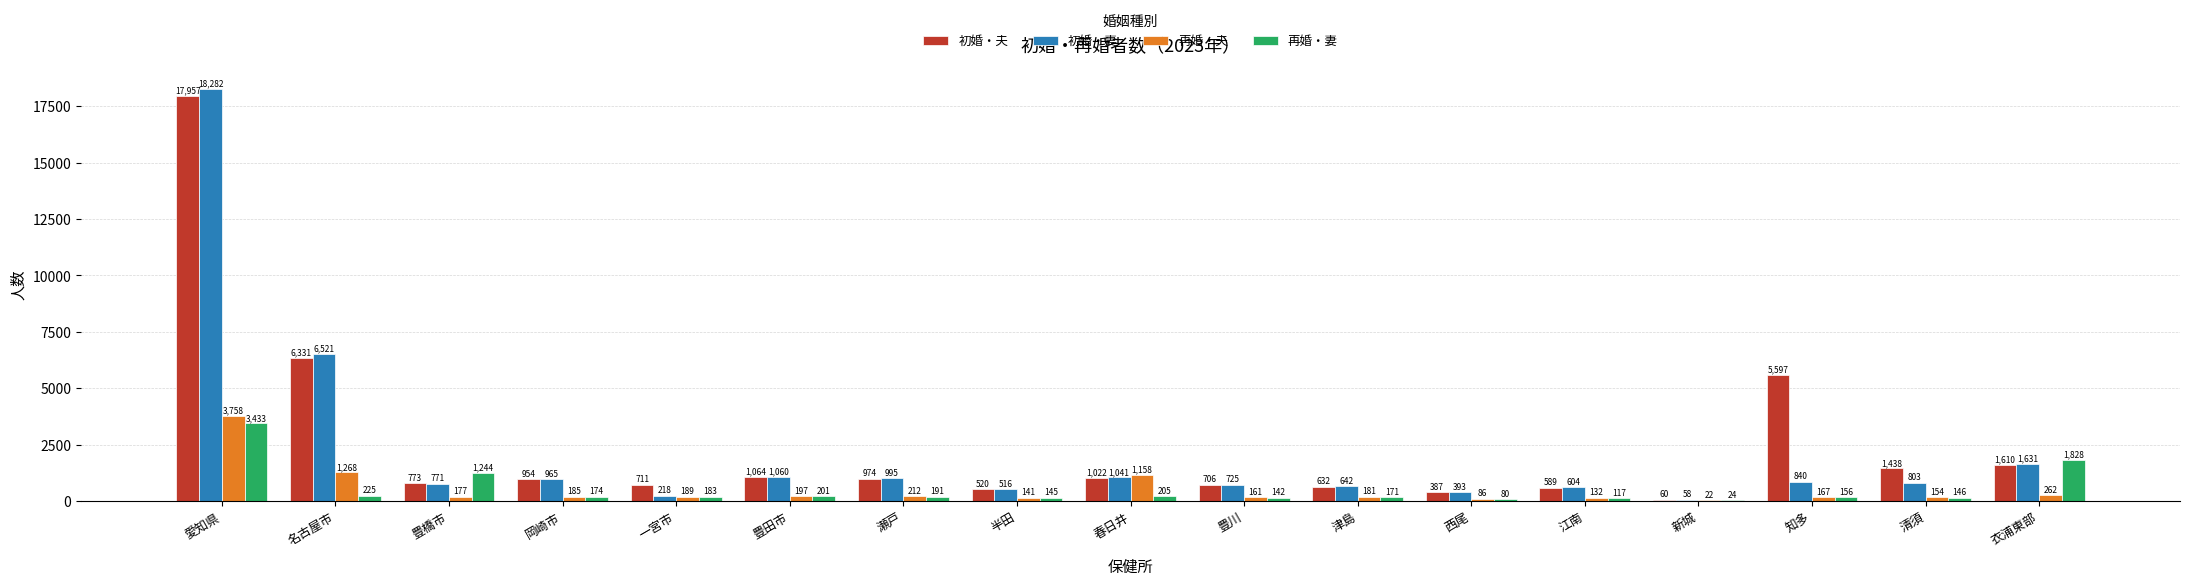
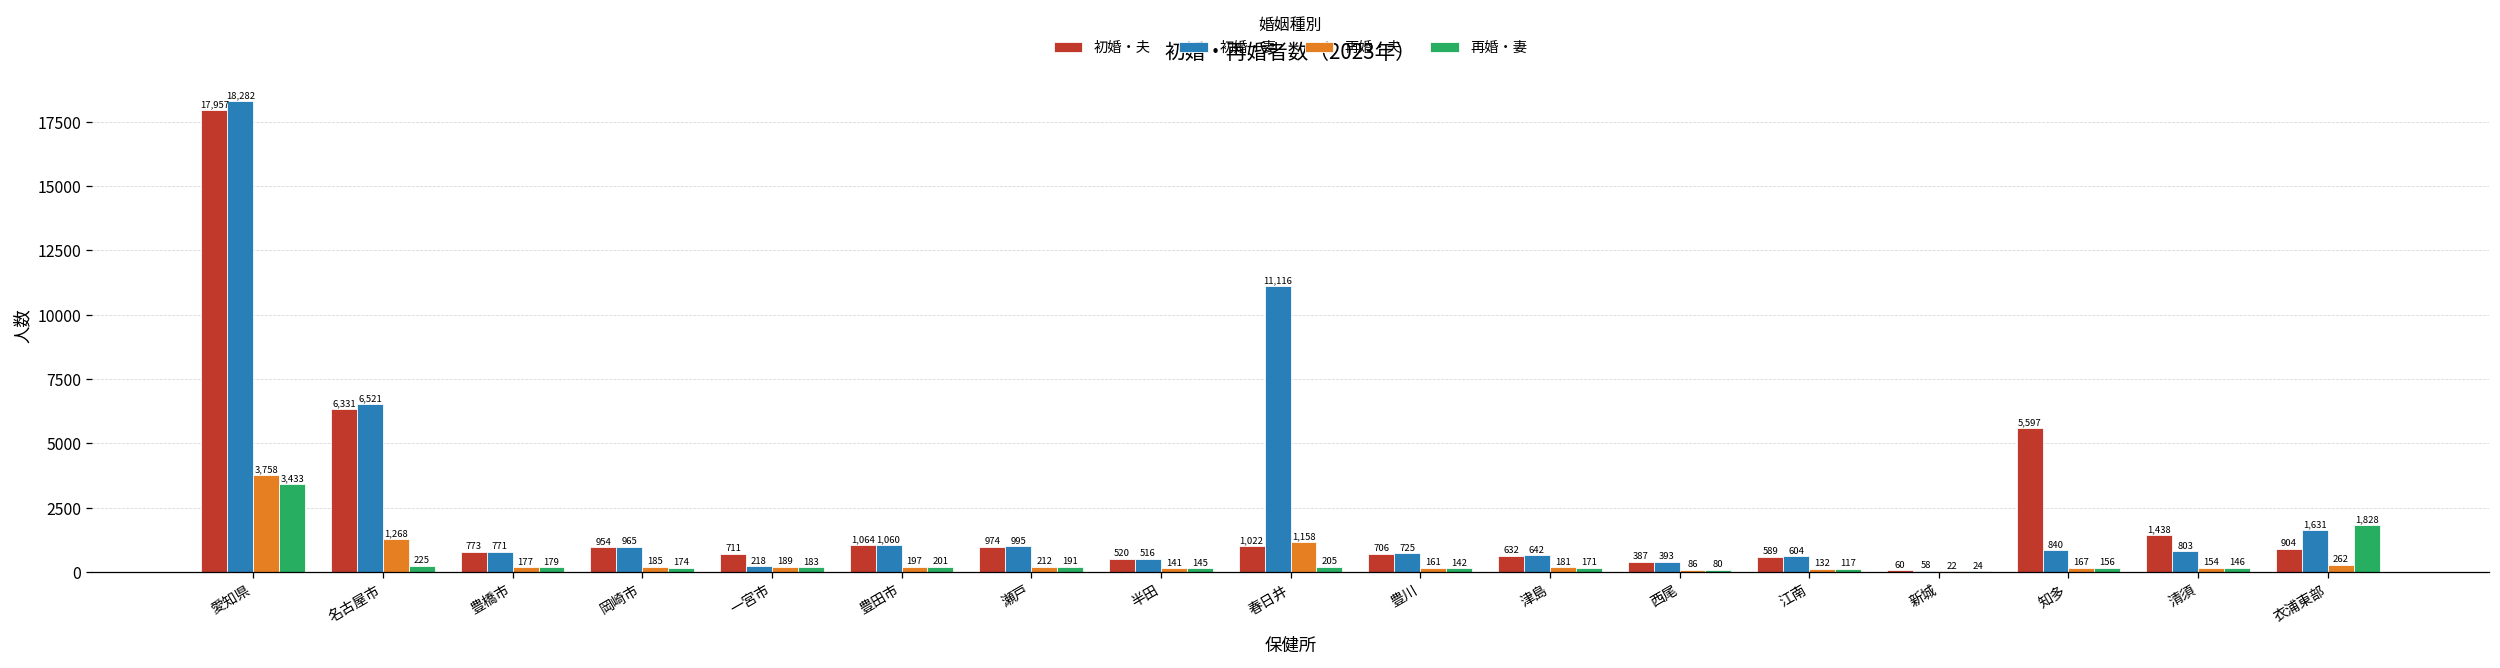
再婚・妻, 豊橋市: 1,244 -> 179
初婚・妻, 春日井: 1,041 -> 11,116
初婚・夫, 衣浦東部: 1,610 -> 904
